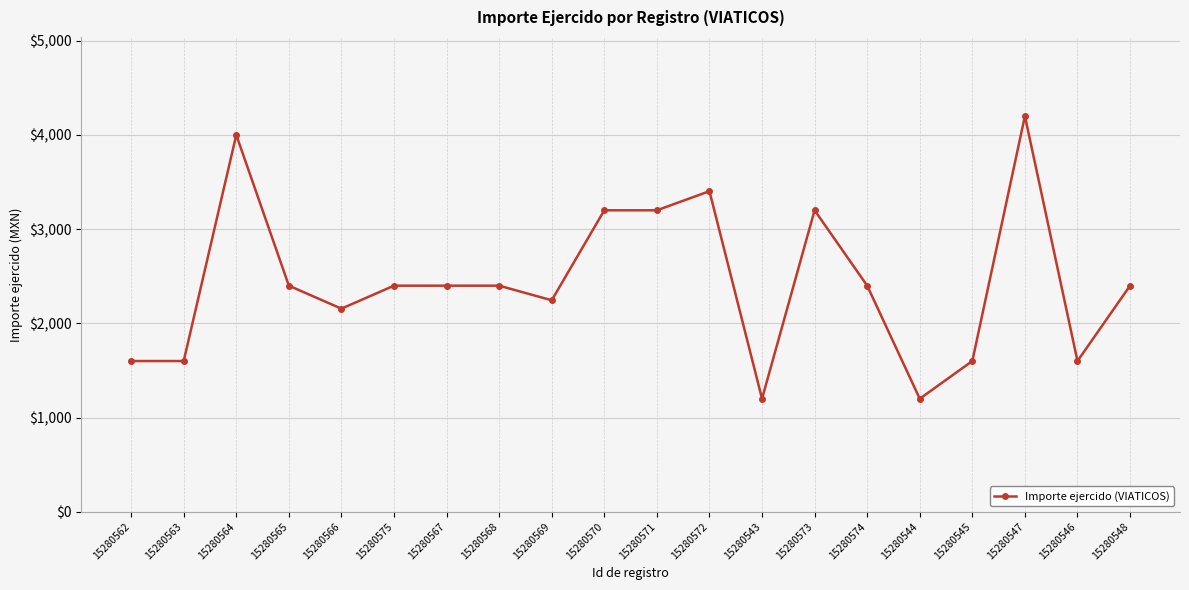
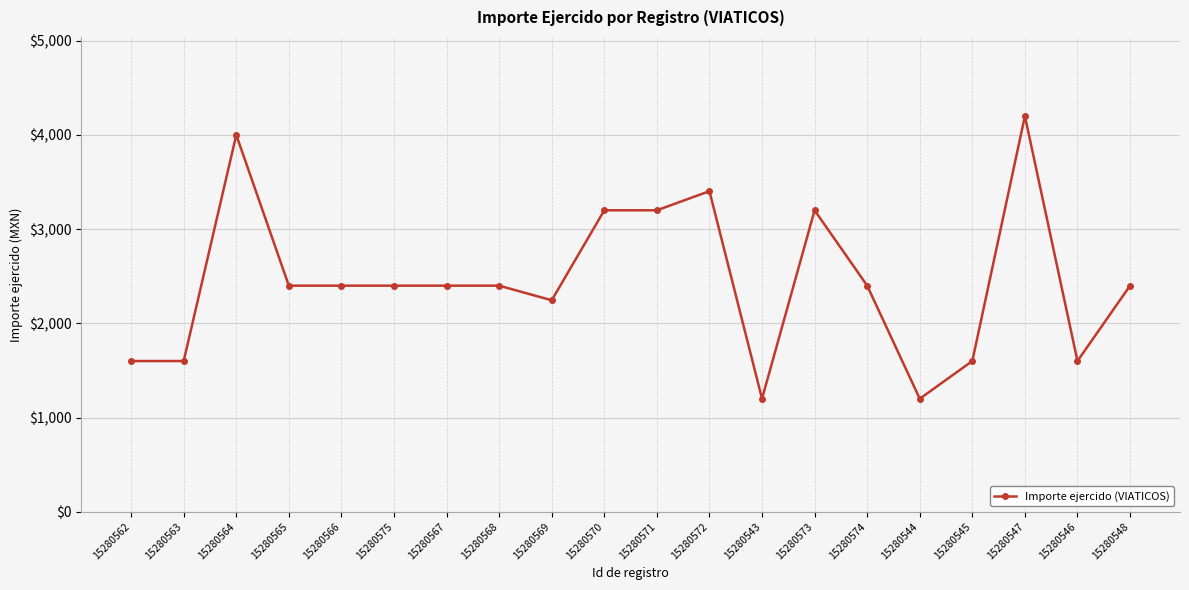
15280566: $2,200 -> $2,400
